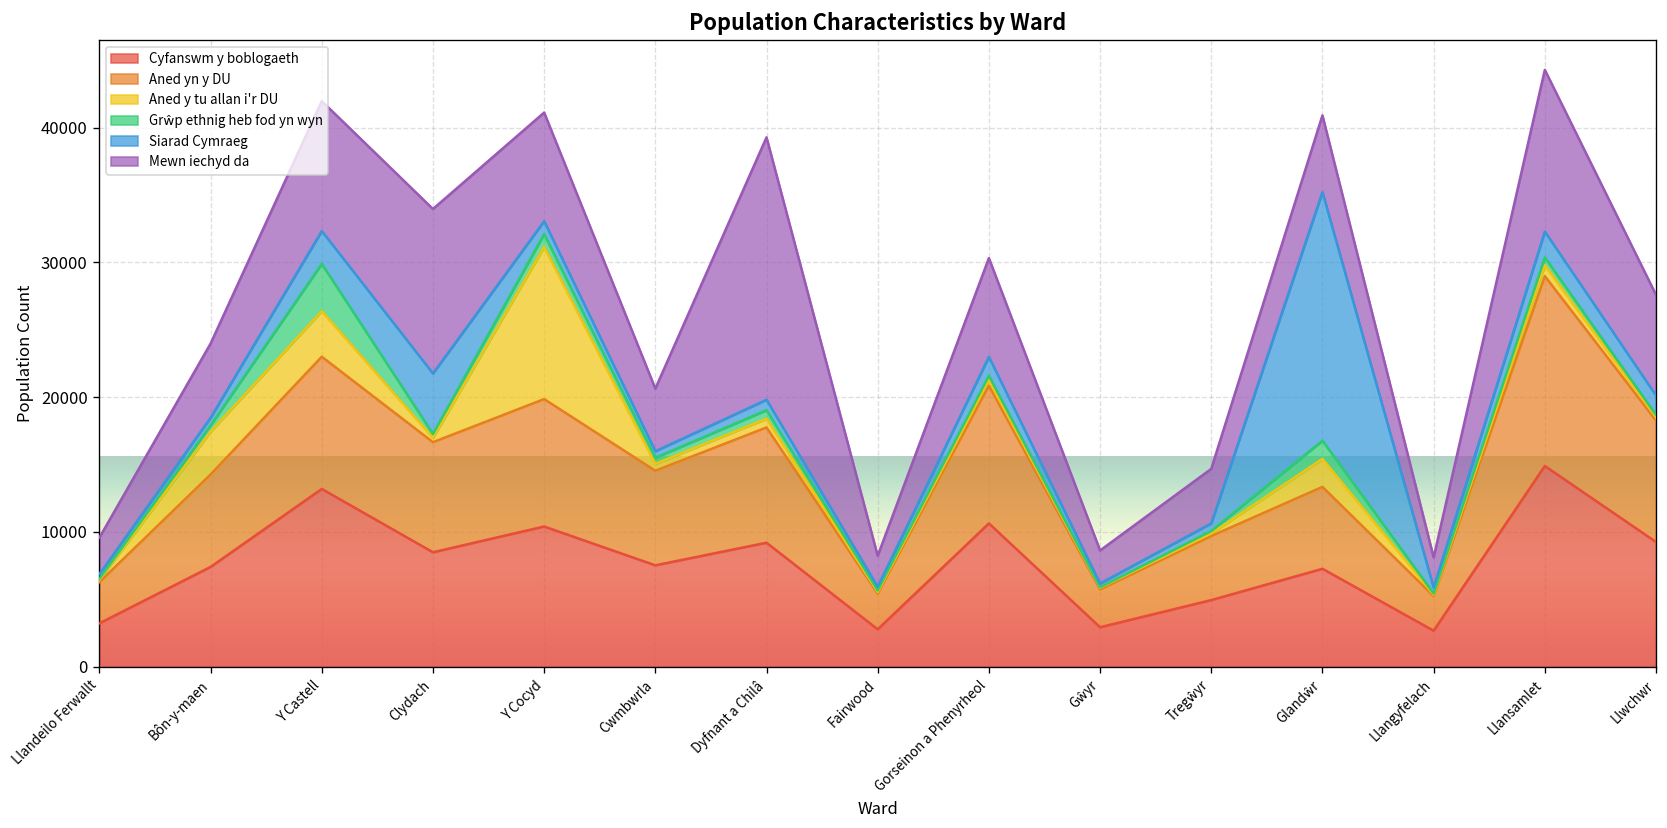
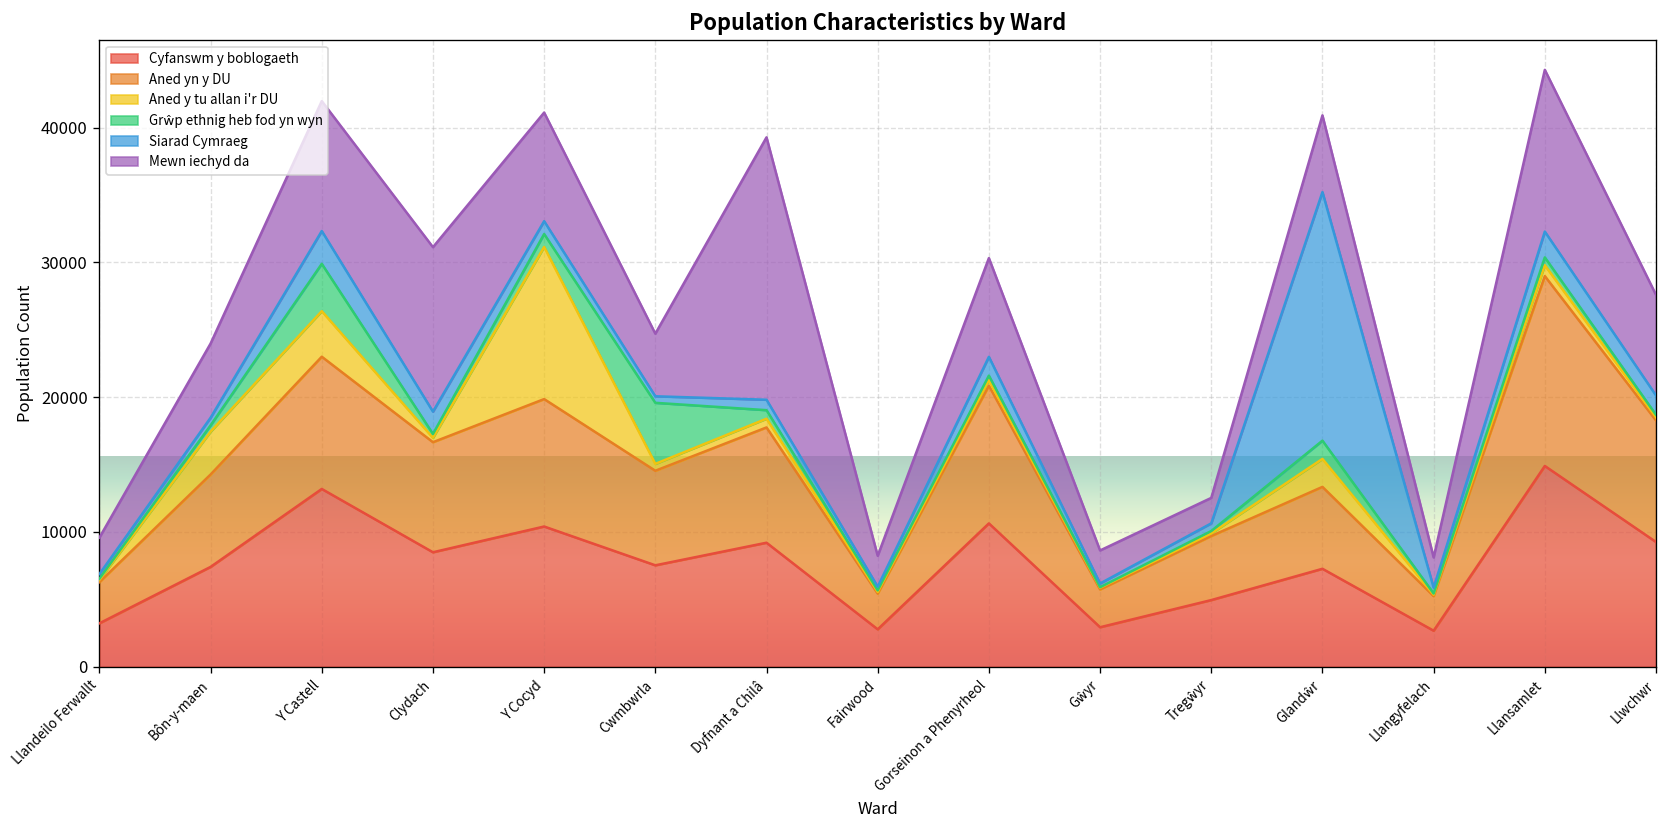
Siarad Cymraeg, Clydach: 4500 -> 1700
Grŵp ethnig heb fod yn wyn, Cwmbwrla: 500 -> 4500
Mewn iechyd da, Tregŵyr: 4000 -> 1900
